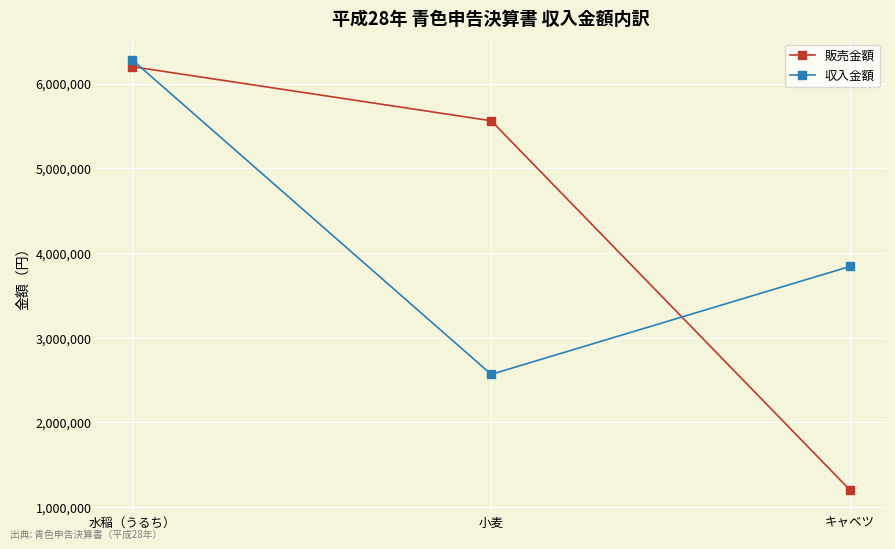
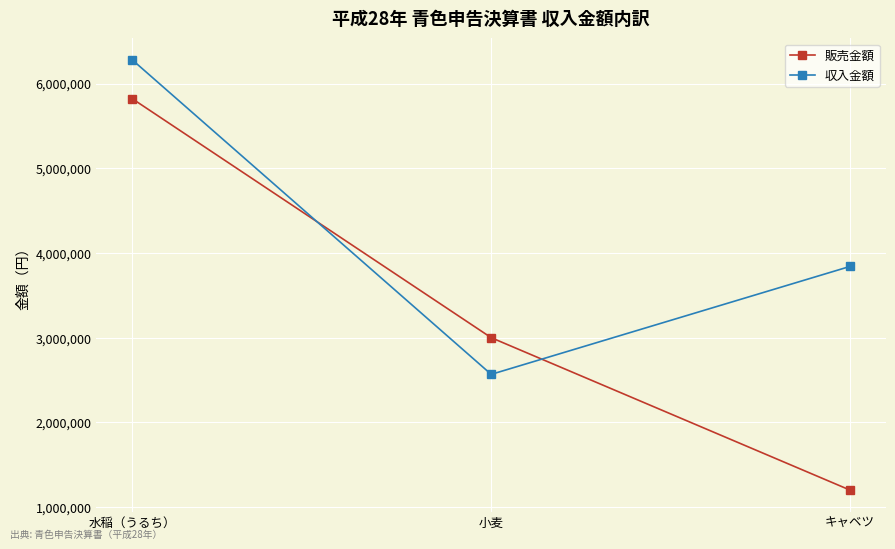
販売金額, 水稲（うるち）: 6,200,000 -> 5,800,000
販売金額, 小麦: 5,600,000 -> 3,000,000
